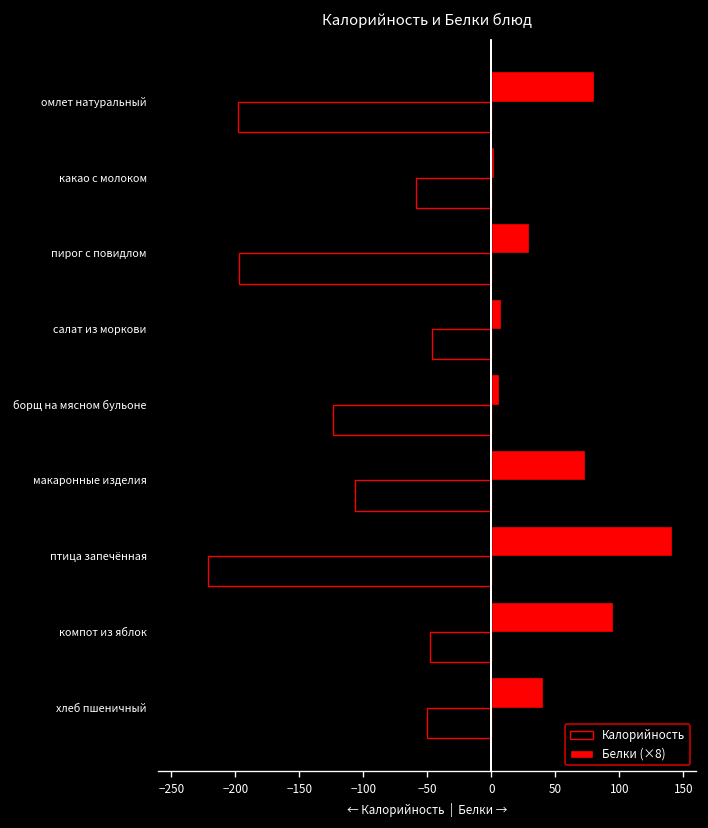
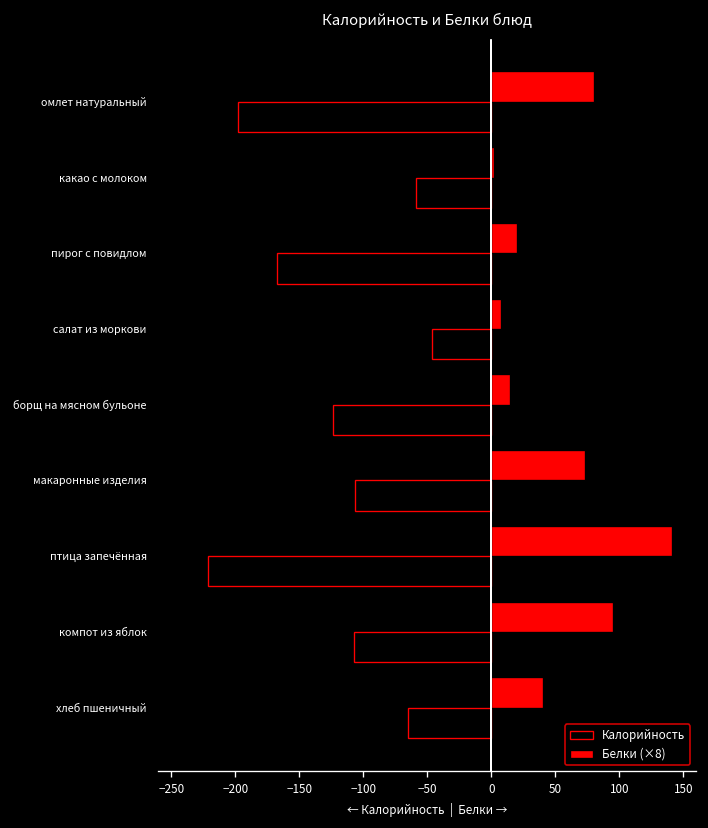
Белки (×8), пирог с повидлом: 30 -> 20
Калорийность, пирог с повидлом: -197 -> -167
Белки (×8), борщ на мясном бульоне: 6 -> 14
Калорийность, компот из яблок: -48 -> -107
Калорийность, хлеб пшеничный: -50 -> -65
